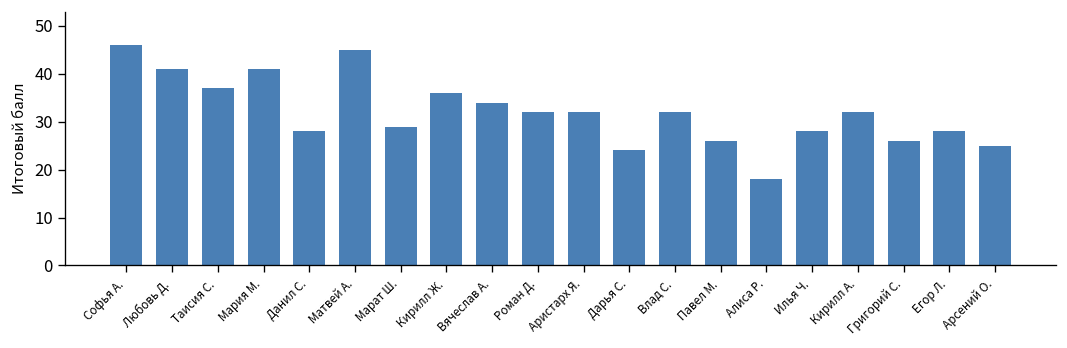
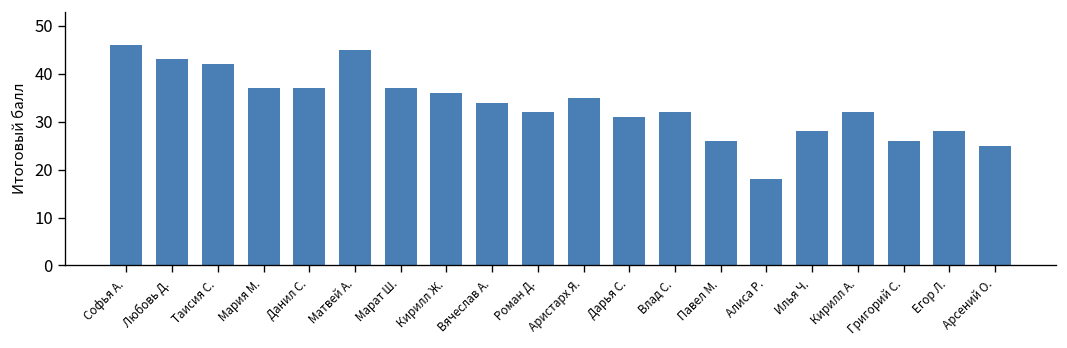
Любовь Д.: 41 -> 43
Таисия С.: 37 -> 42
Мария М.: 41 -> 37
Данил С.: 28 -> 37
Марат Ш.: 29 -> 37
Аристарх Я.: 32 -> 35
Дарья С.: 24 -> 31
